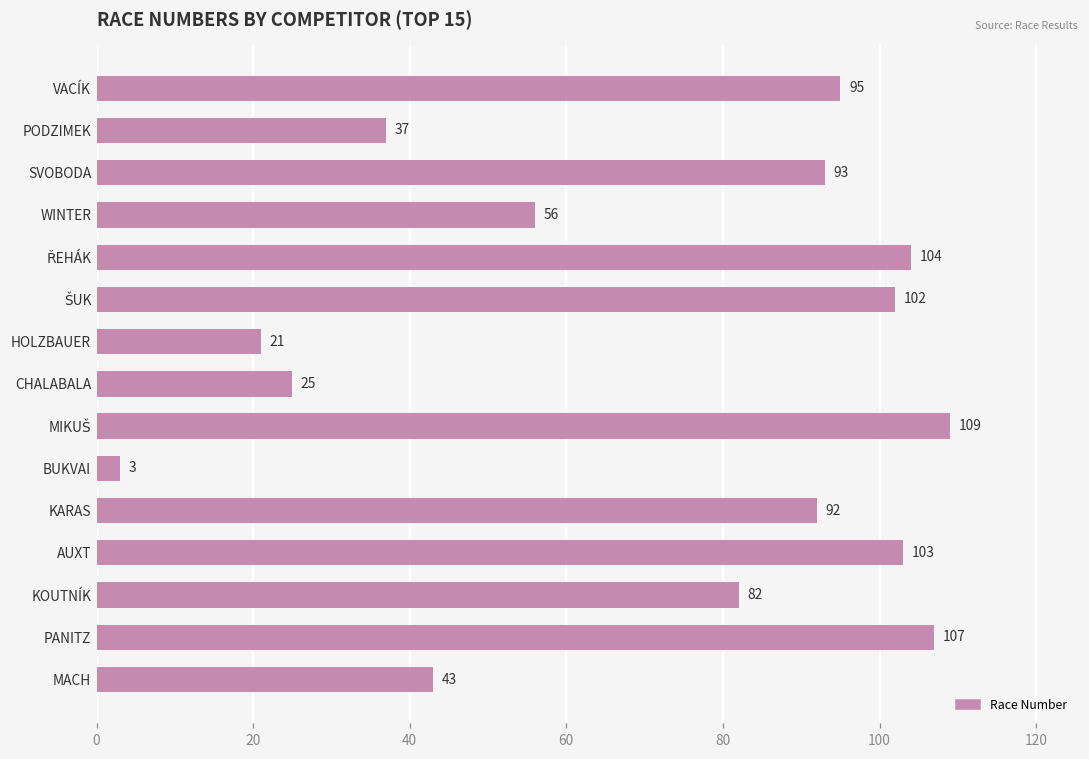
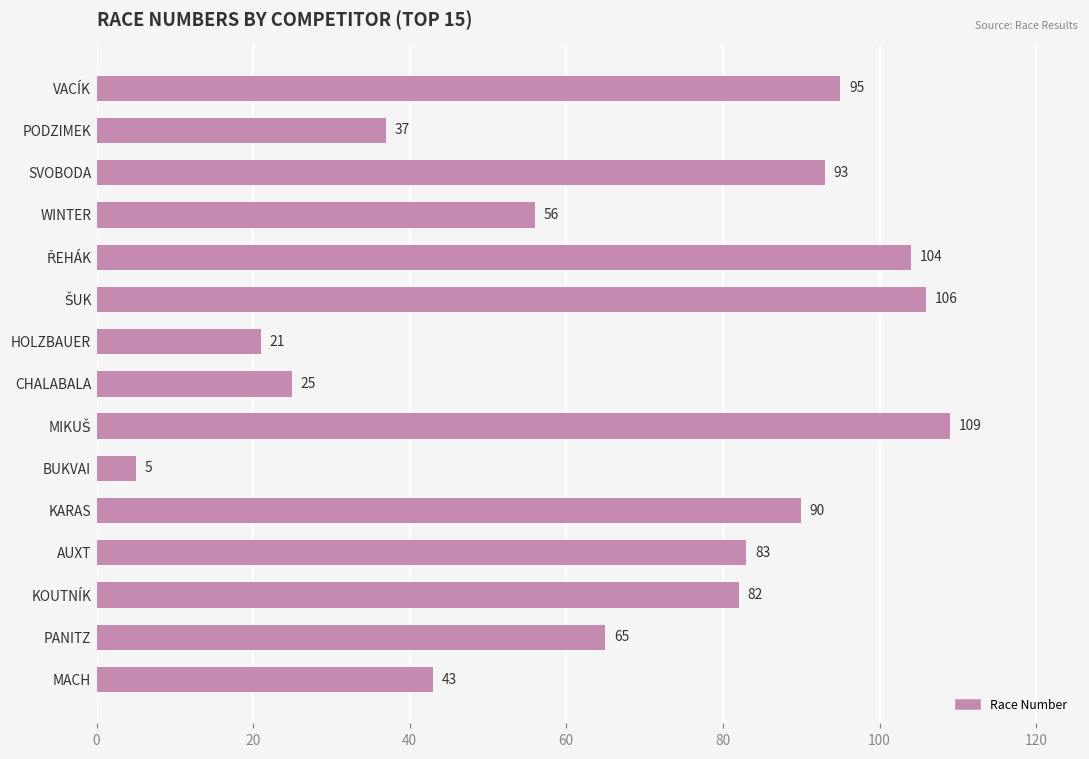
ŠUK: 102 -> 106
BUKVAI: 3 -> 5
KARAS: 92 -> 90
AUXT: 103 -> 83
PANITZ: 107 -> 65
